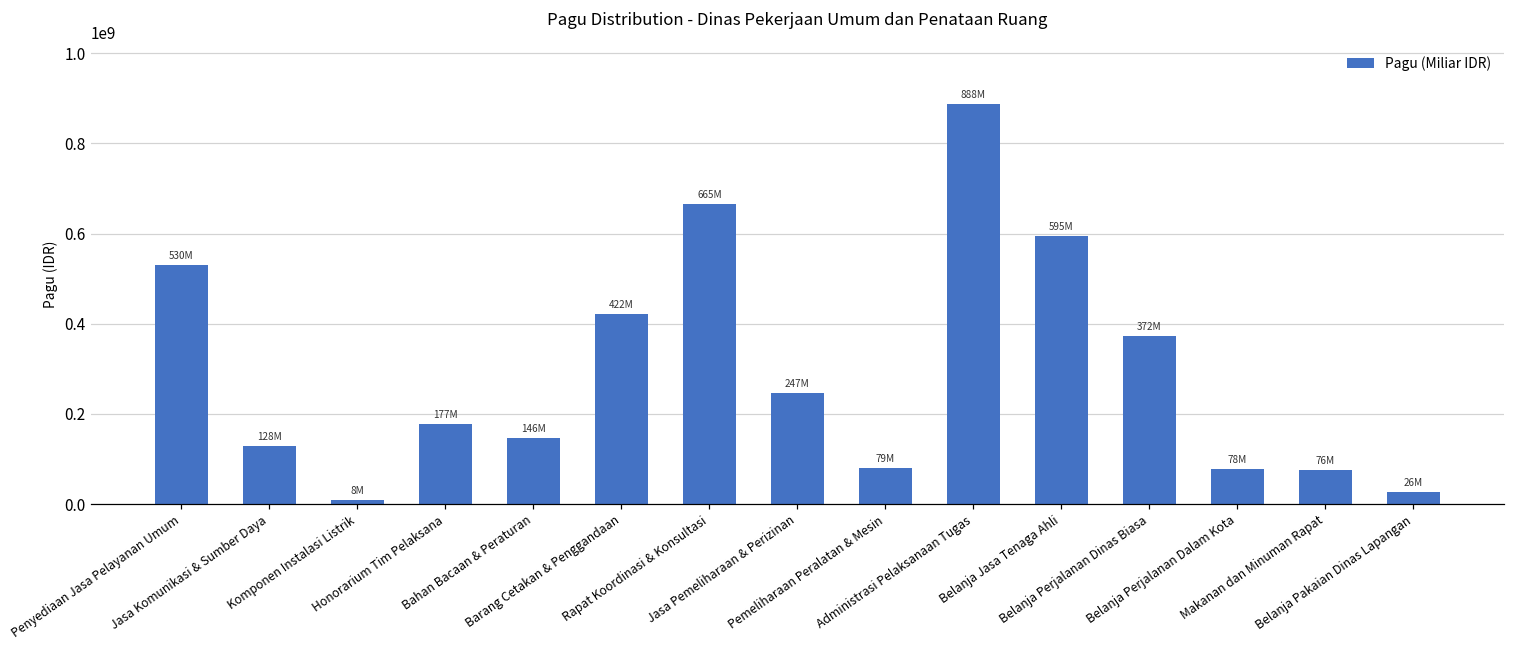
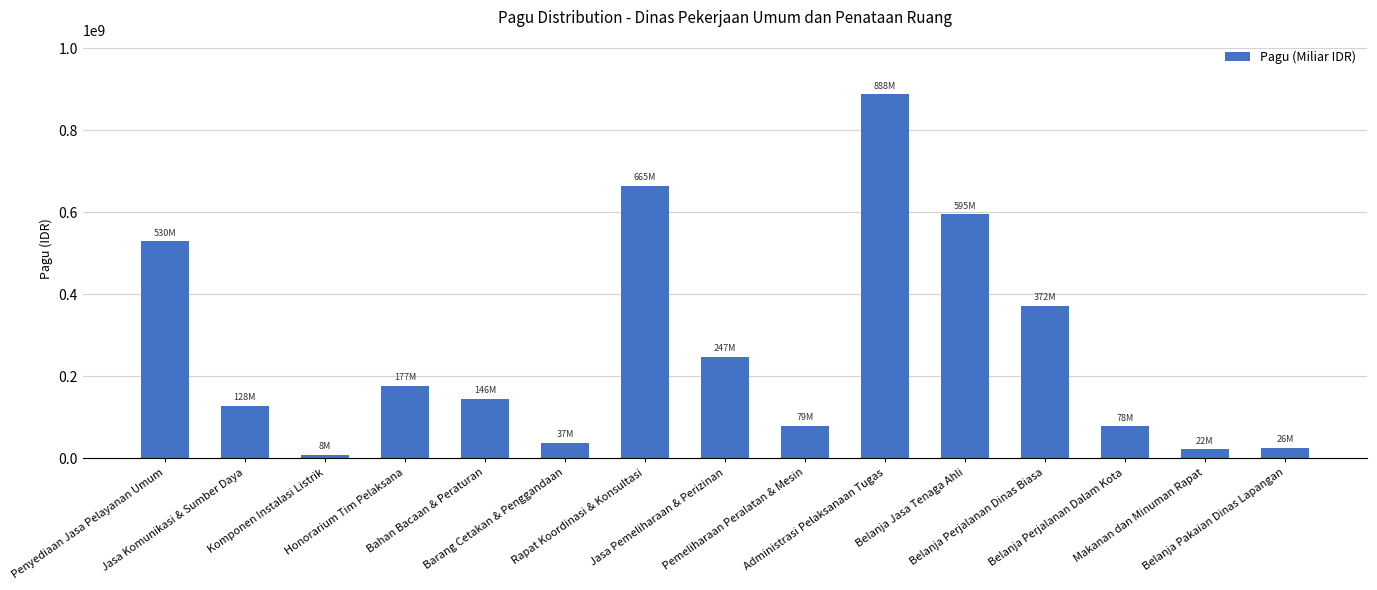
Barang Cetakan & Penggandaan: 422M -> 37M
Makanan dan Minuman Rapat: 76M -> 22M
